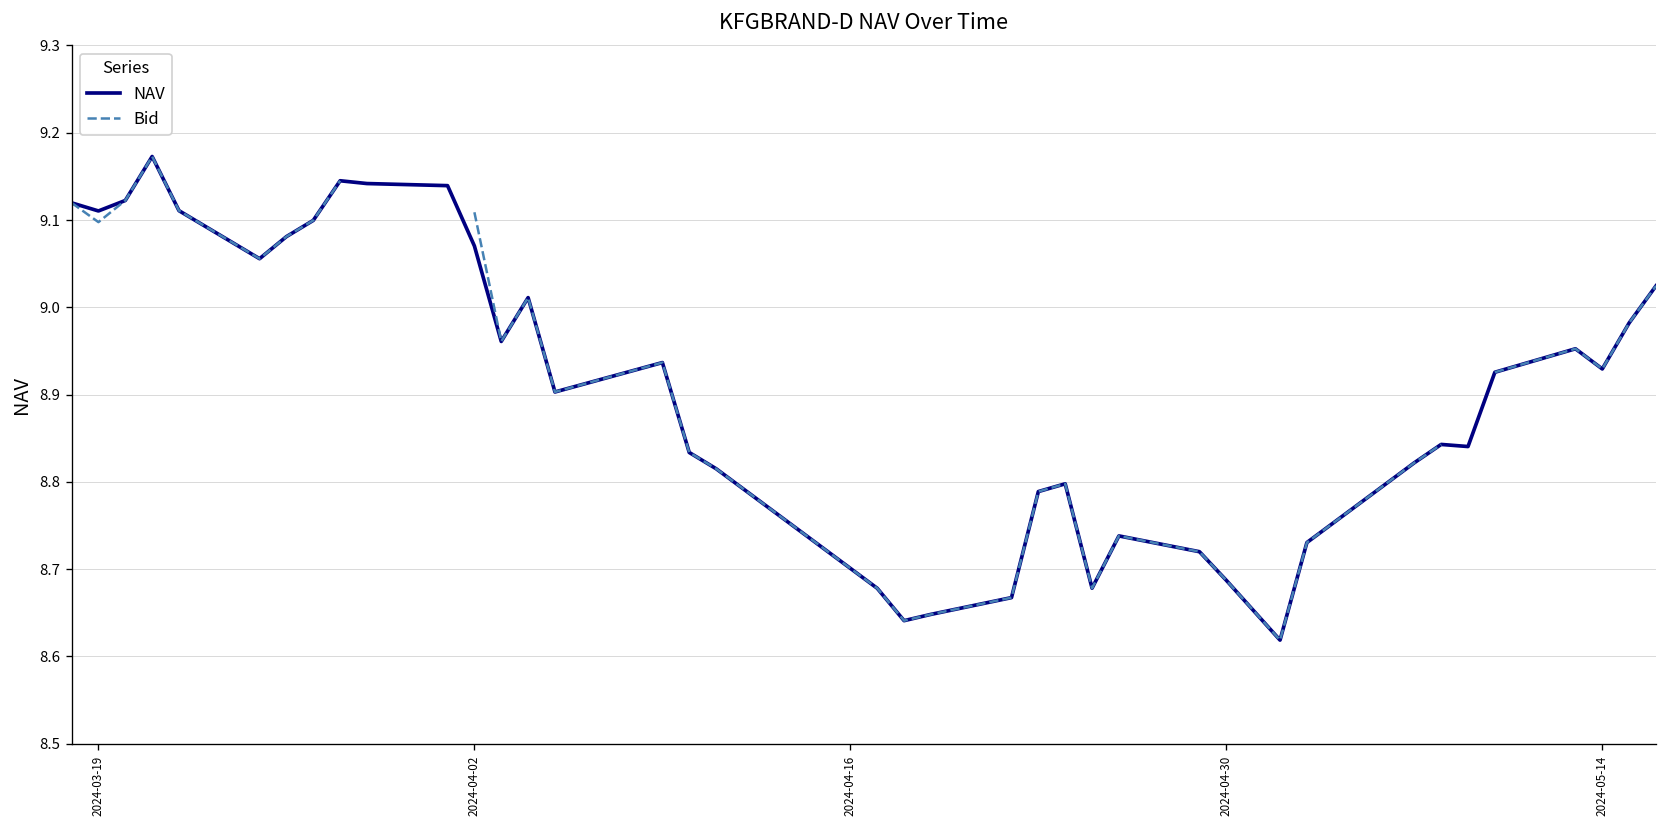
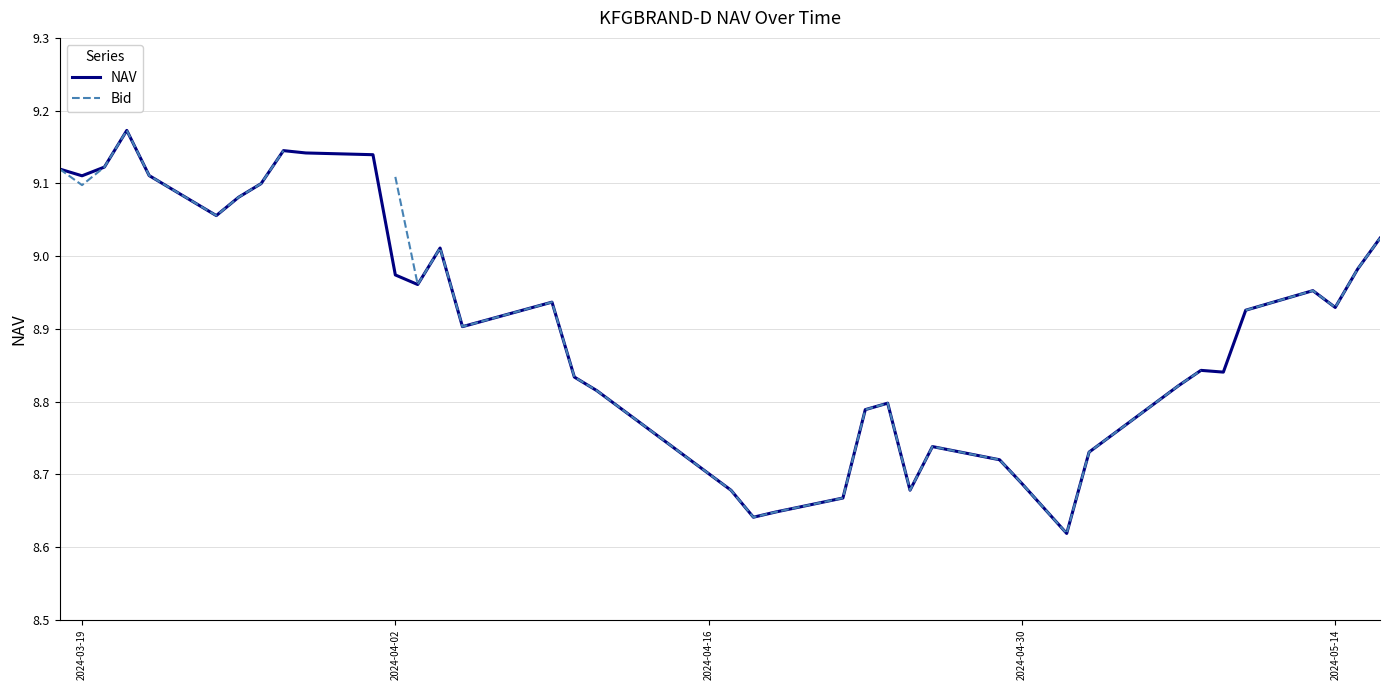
NAV, 2024-04-02: 9.07 -> 8.97
